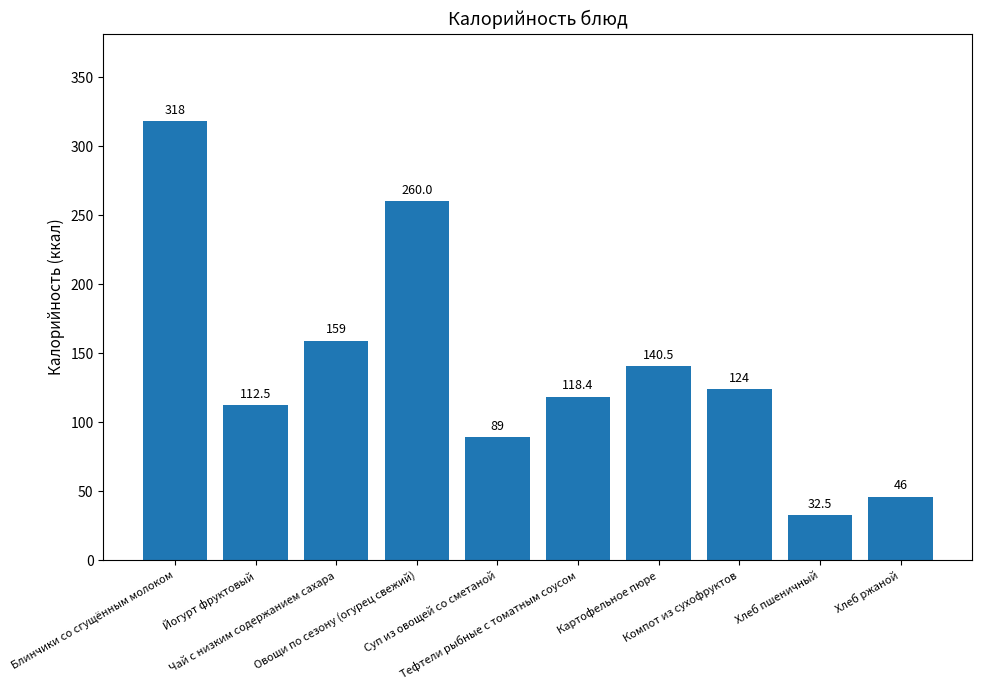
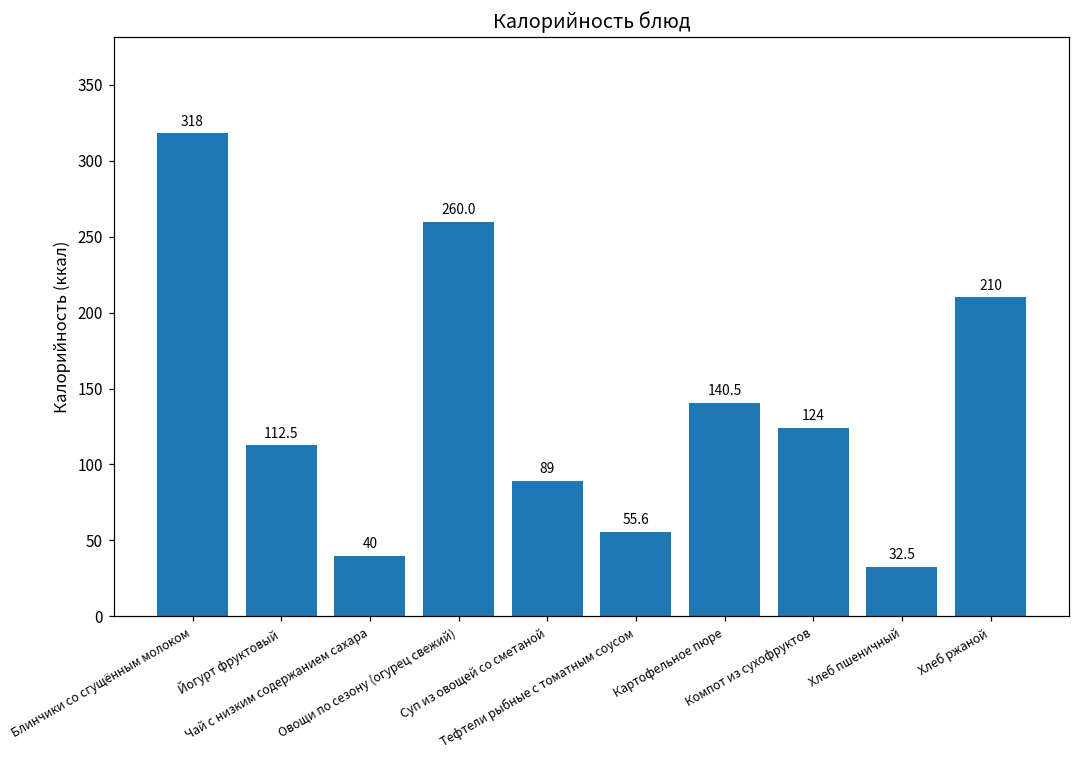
Чай с низким содержанием сахара: 159 -> 40
Тефтели рыбные с томатным соусом: 118.4 -> 55.6
Хлеб ржаной: 46 -> 210
